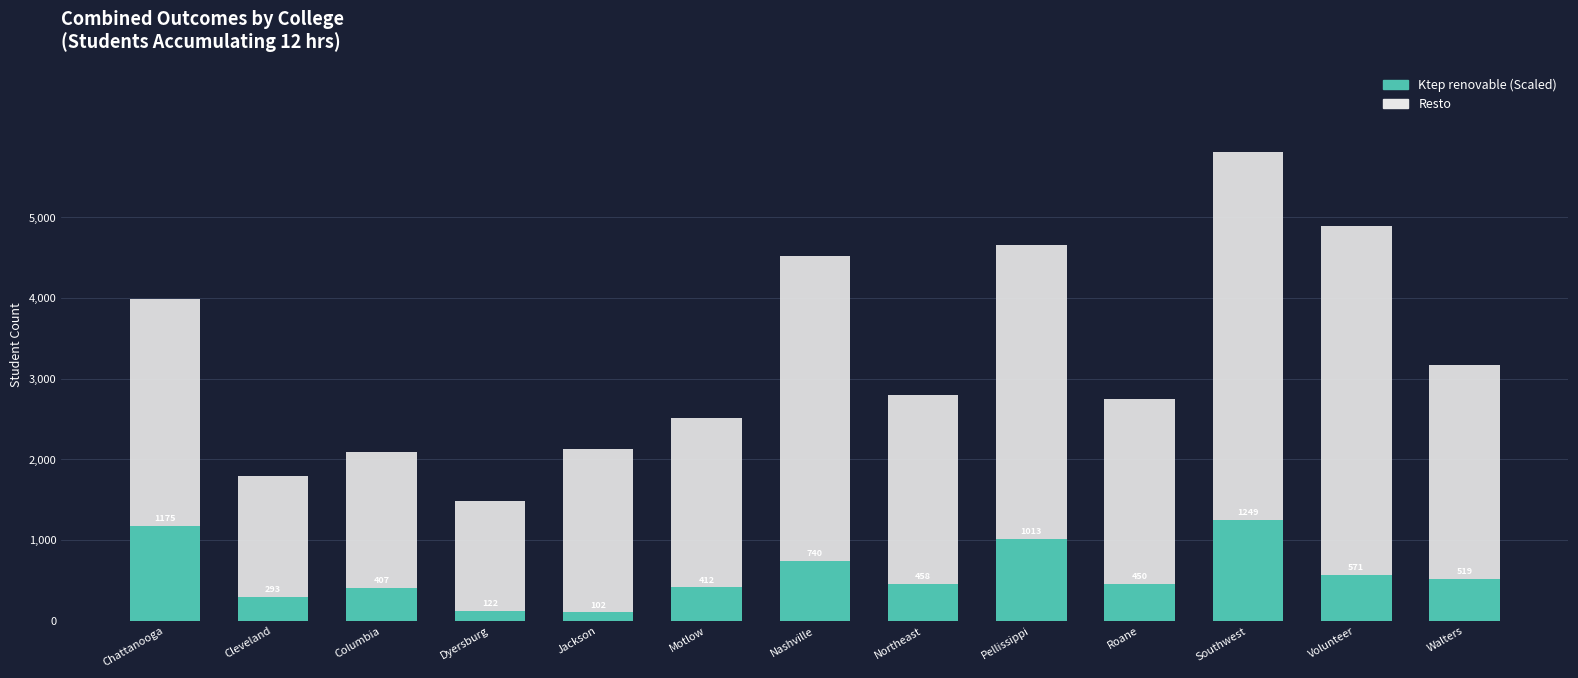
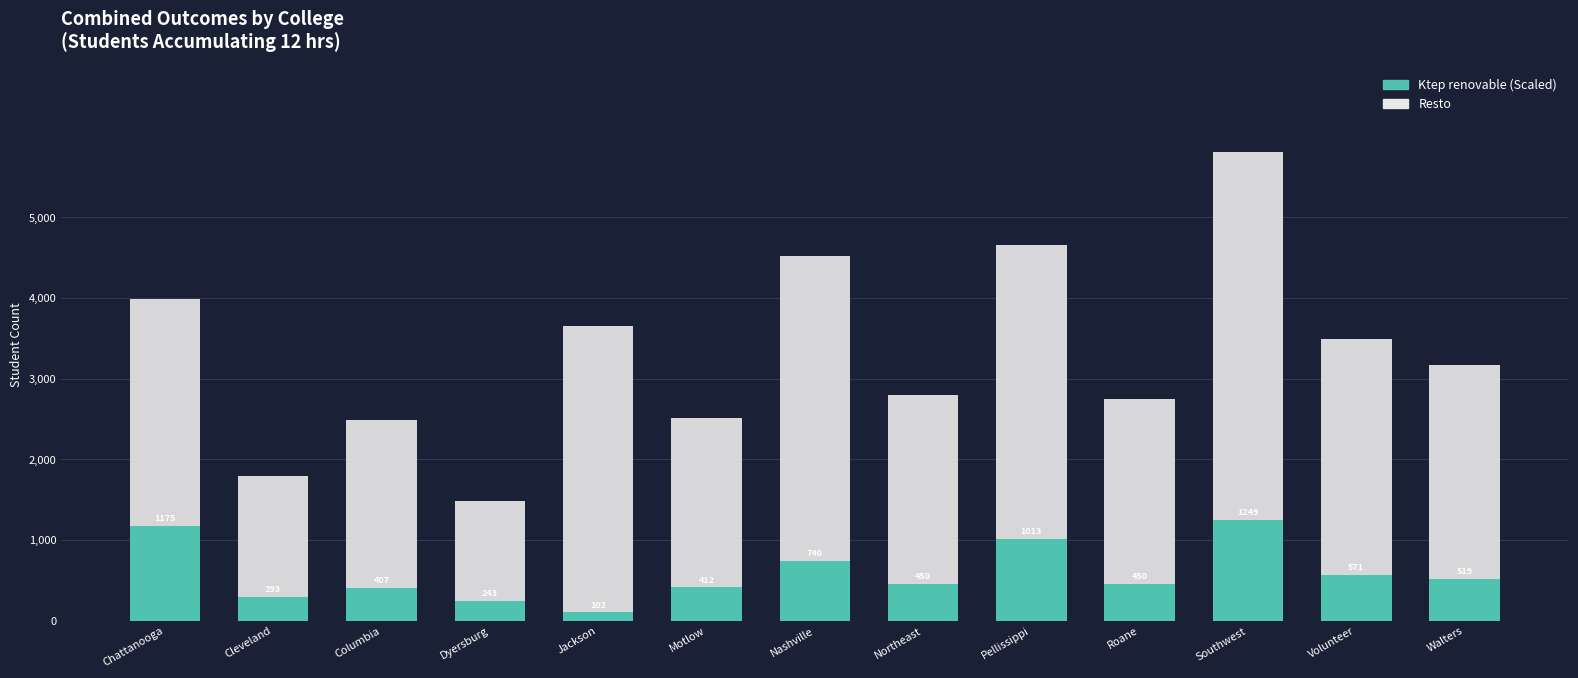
Resto, Columbia: 2,100 -> 2,500
Ktep renovable (Scaled), Dyersburg: 100 -> 200
Resto, Jackson: 2,100 -> 3,700
Resto, Volunteer: 4,900 -> 3,500
